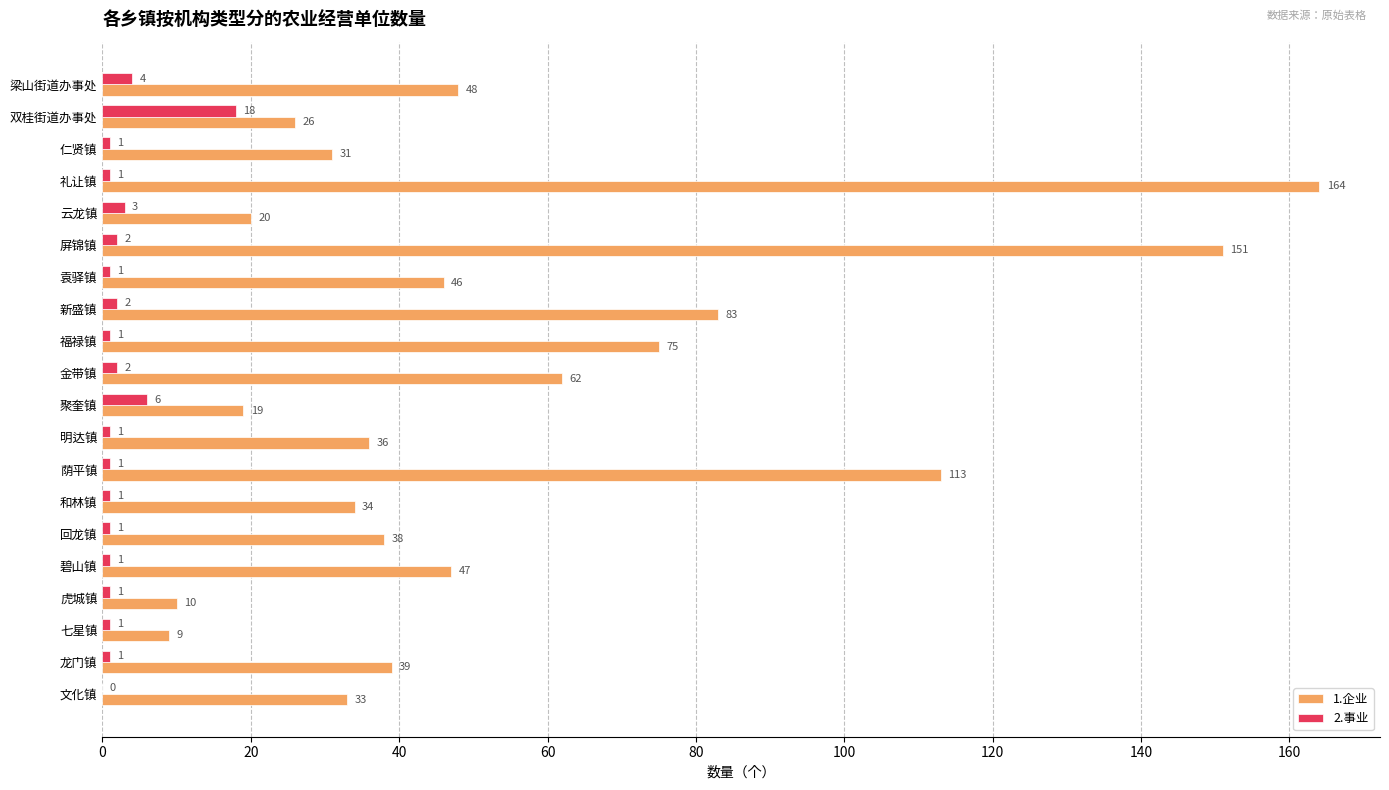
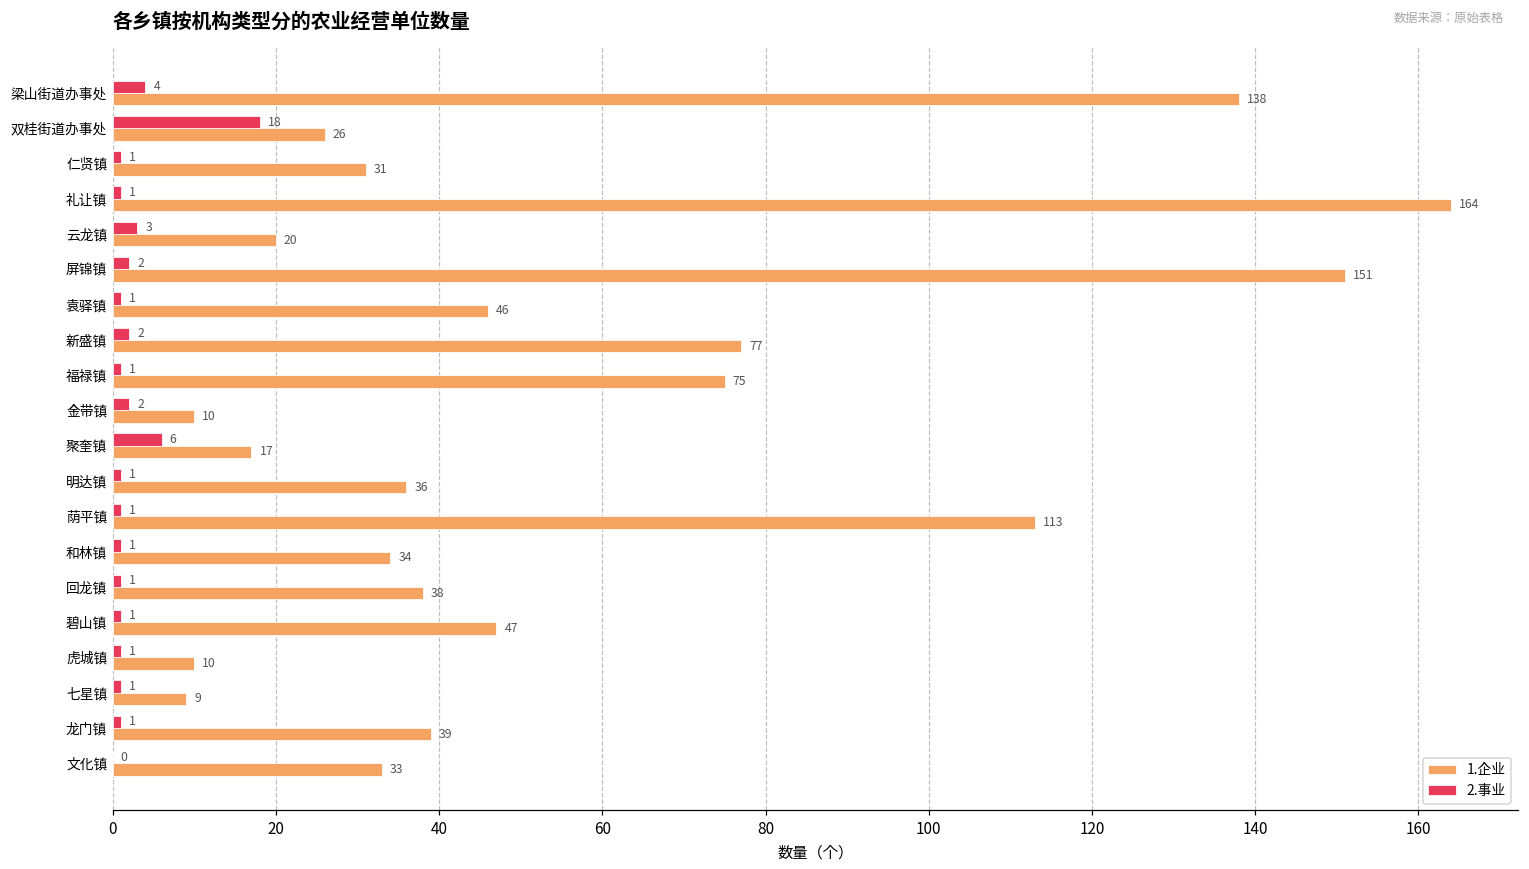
1.企业, 梁山街道办事处: 48 -> 138
1.企业, 新盛镇: 83 -> 77
1.企业, 金带镇: 62 -> 10
1.企业, 聚奎镇: 19 -> 17
